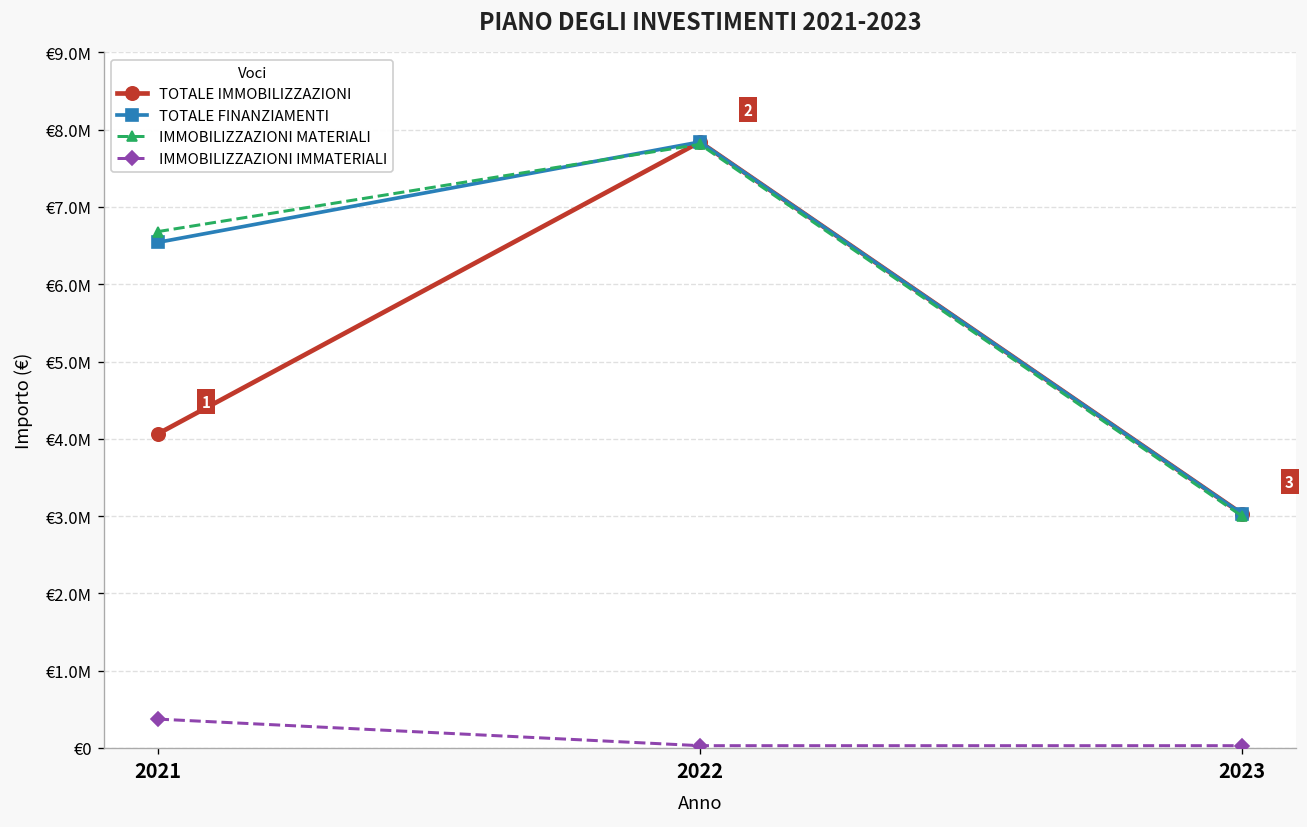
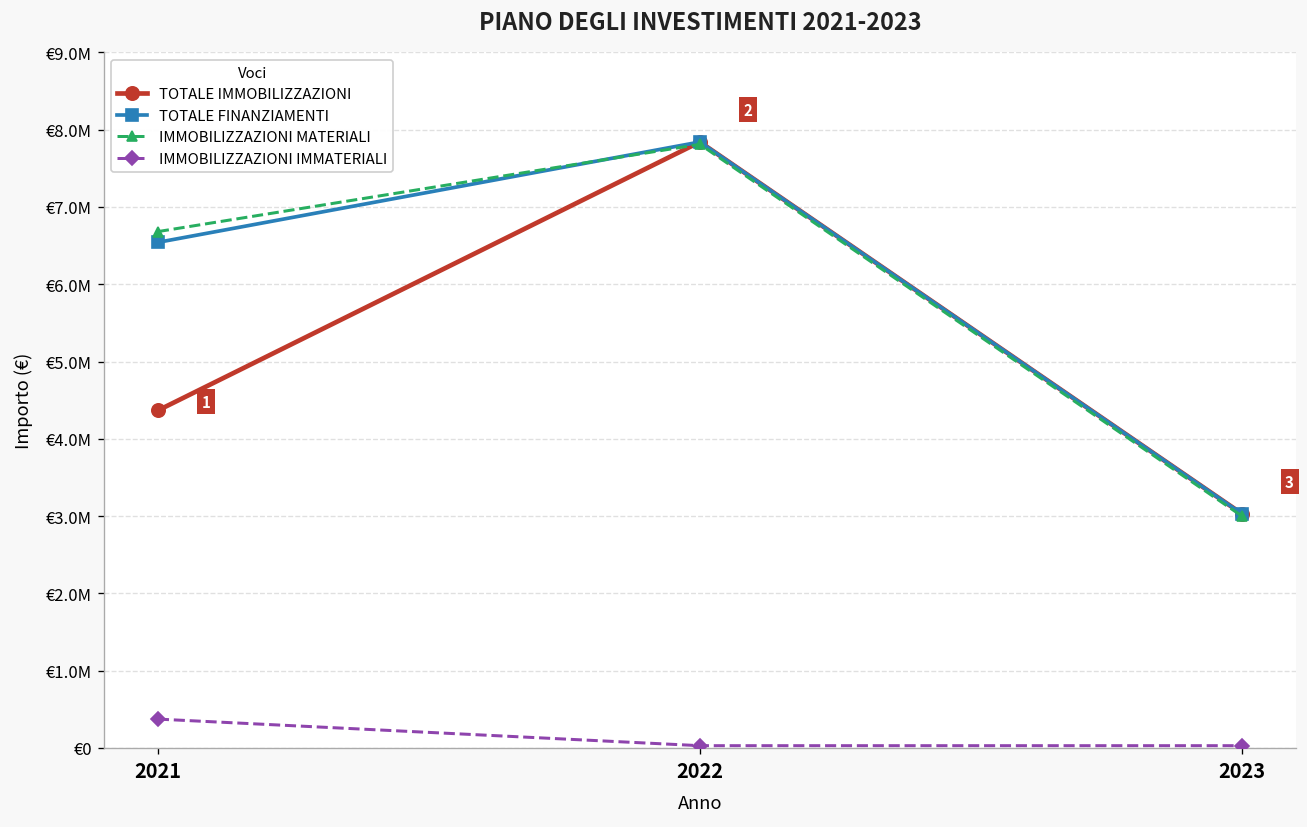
TOTALE IMMOBILIZZAZIONI, 2021: €4100000 -> €4400000
